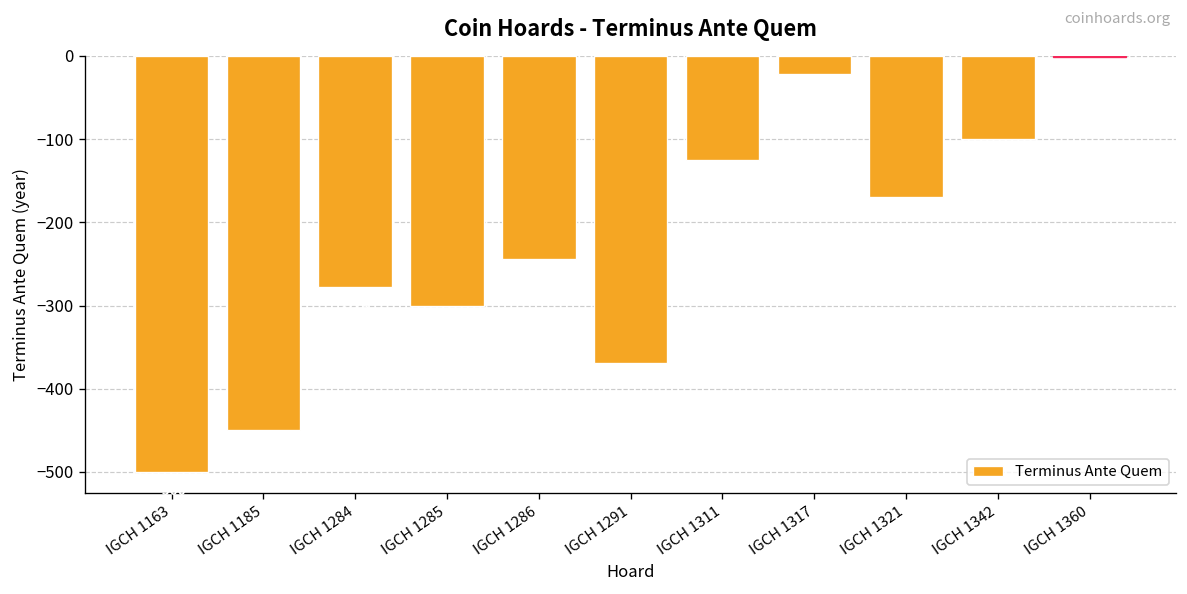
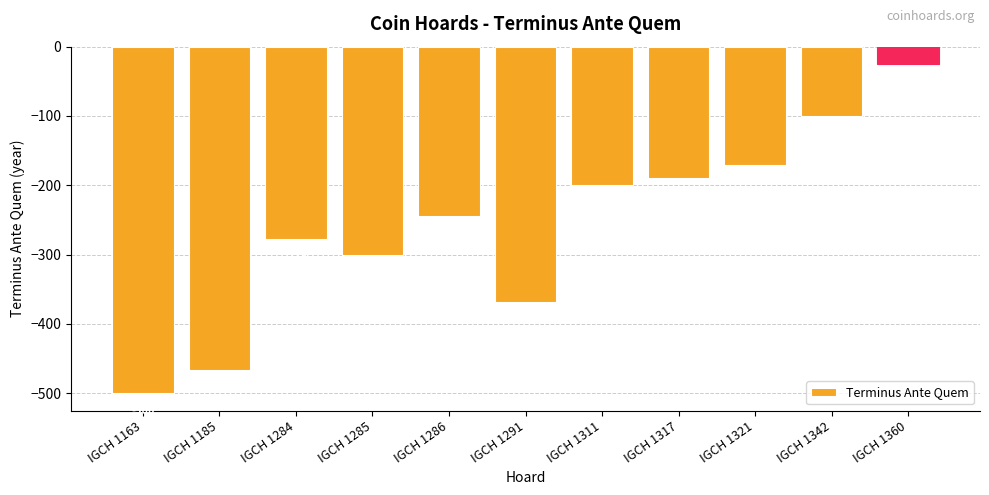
IGCH 1185: -450 -> -470
IGCH 1311: -130 -> -200
IGCH 1317: -20 -> -190
IGCH 1360: 0 -> -30
